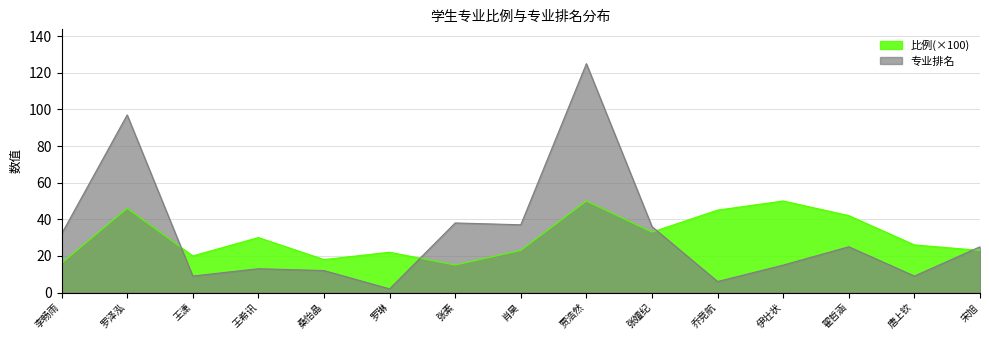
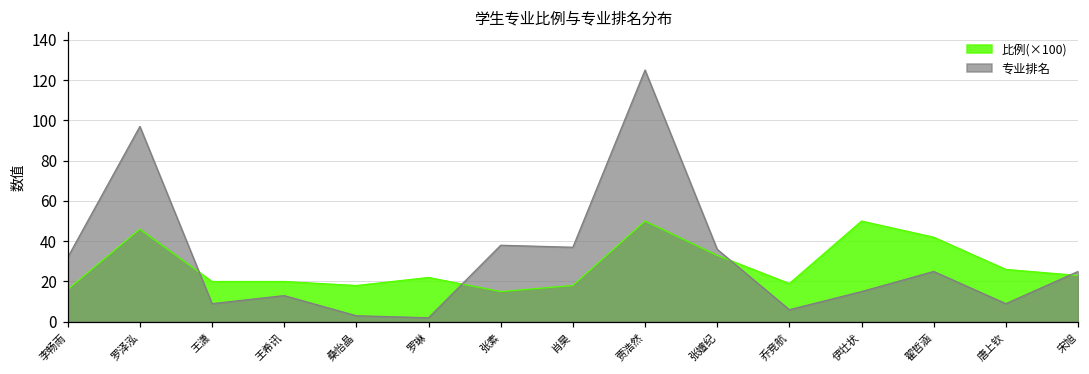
比例(×100), 王希讯: 30 -> 20
专业排名, 桑怡晶: 12 -> 3
比例(×100), 肖昊: 23 -> 18
比例(×100), 乔竞航: 45 -> 19
